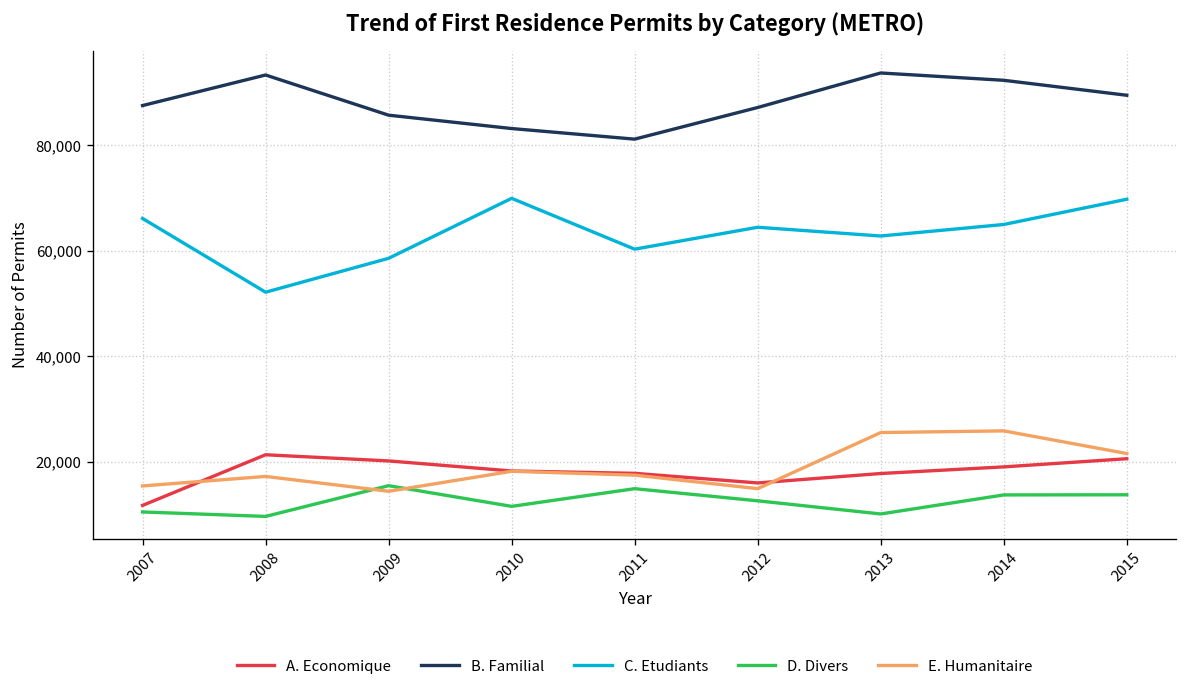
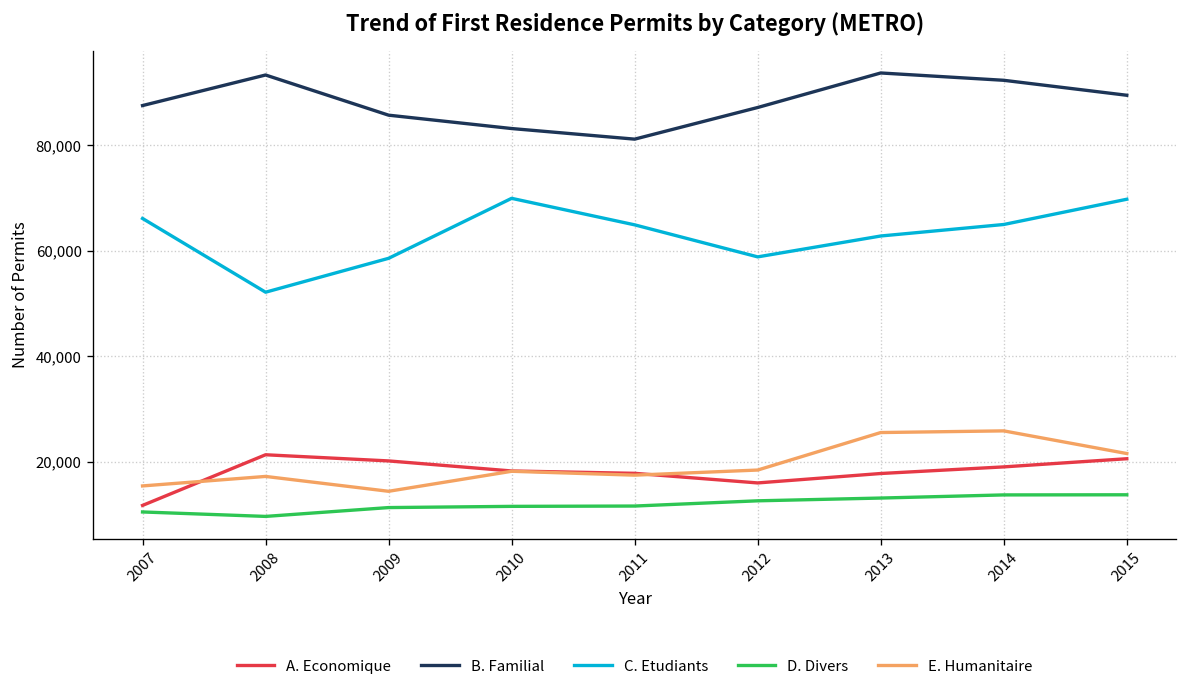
D. Divers, 2009: 15,000 -> 11,000
C. Etudiants, 2011: 60,000 -> 65,000
D. Divers, 2011: 15,000 -> 12,000
C. Etudiants, 2012: 64,000 -> 59,000
E. Humanitaire, 2012: 15,000 -> 18,000
D. Divers, 2013: 10,000 -> 13,000
